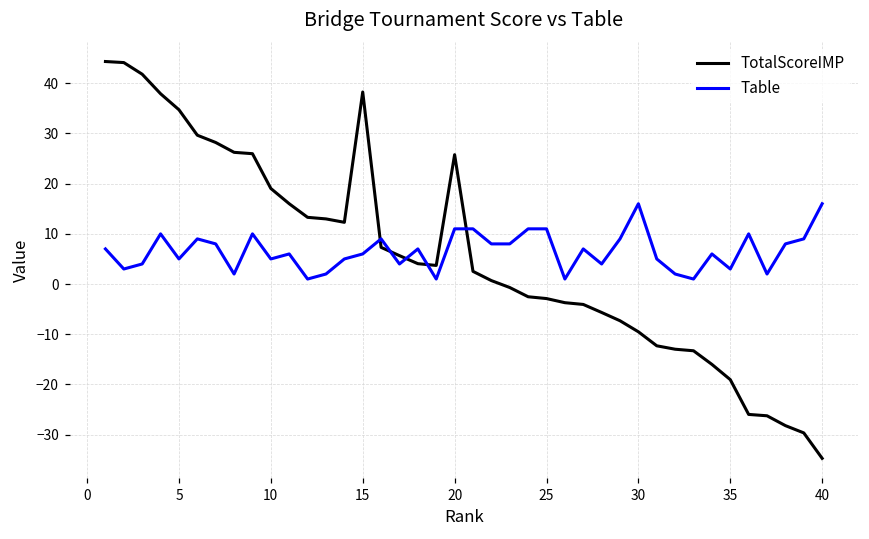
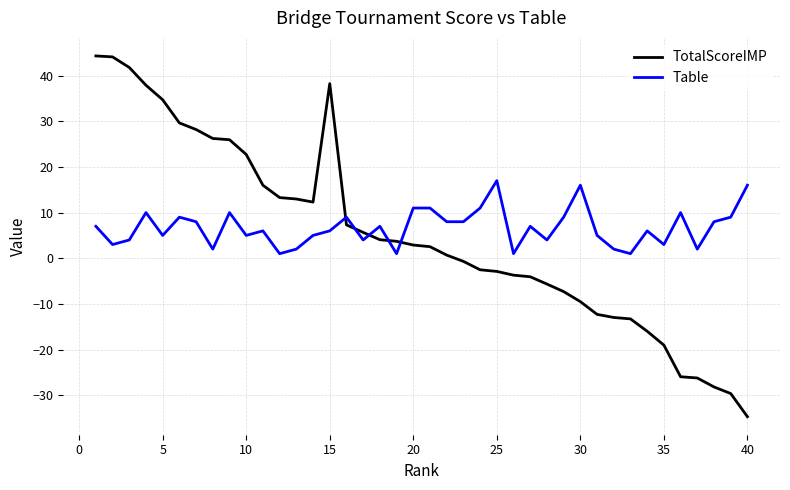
TotalScoreIMP, 10: 19 -> 23
TotalScoreIMP, 20: 26 -> 3
Table, 25: 11 -> 17
